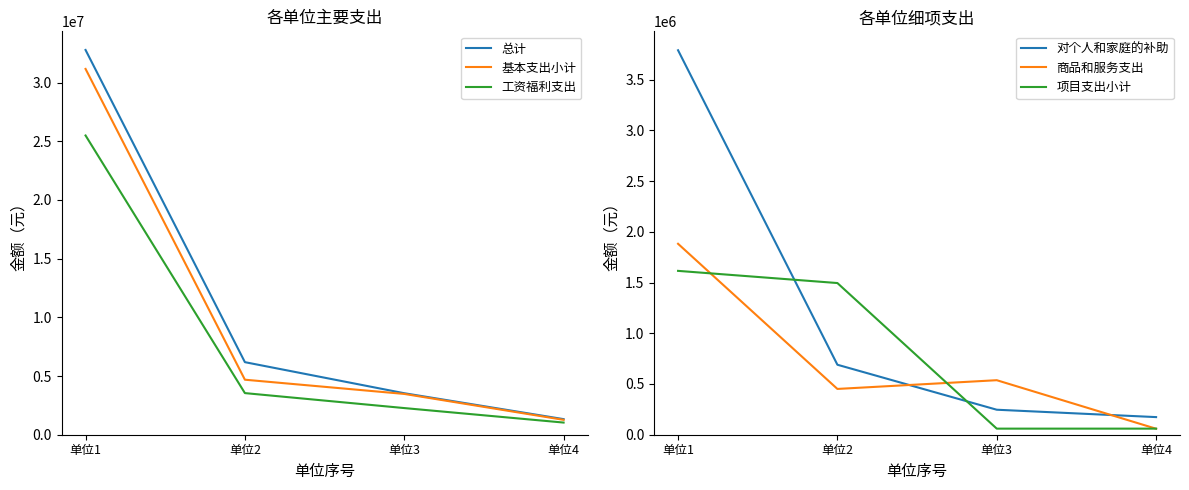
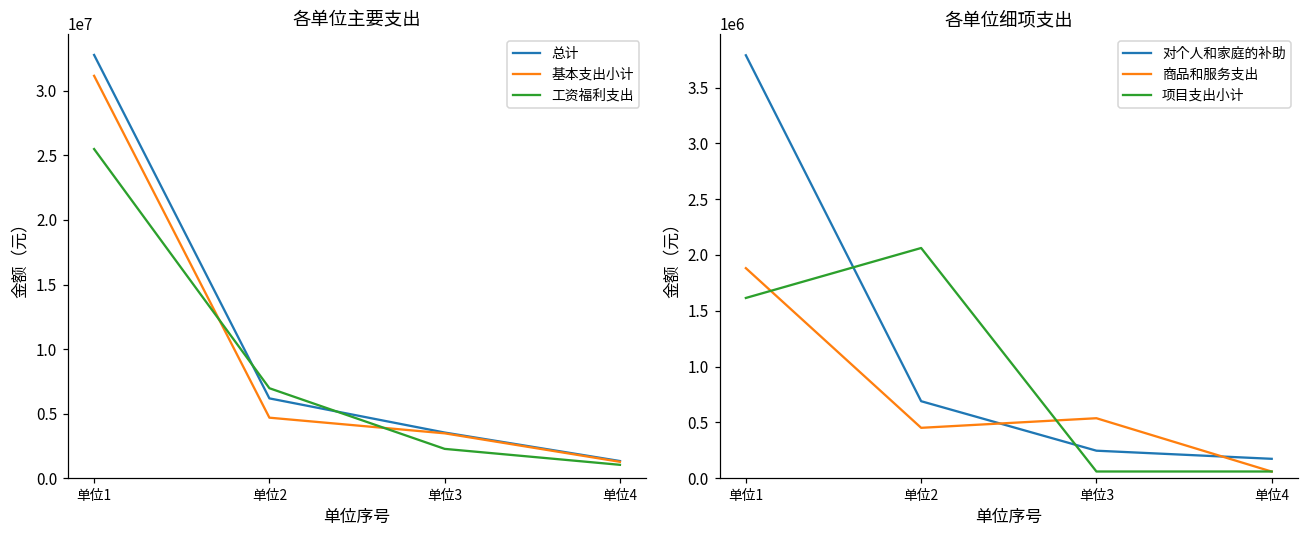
各单位主要支出, 工资福利支出, 单位2: 3500000 -> 7000000
各单位细项支出, 项目支出小计, 单位2: 1500000 -> 2060000
